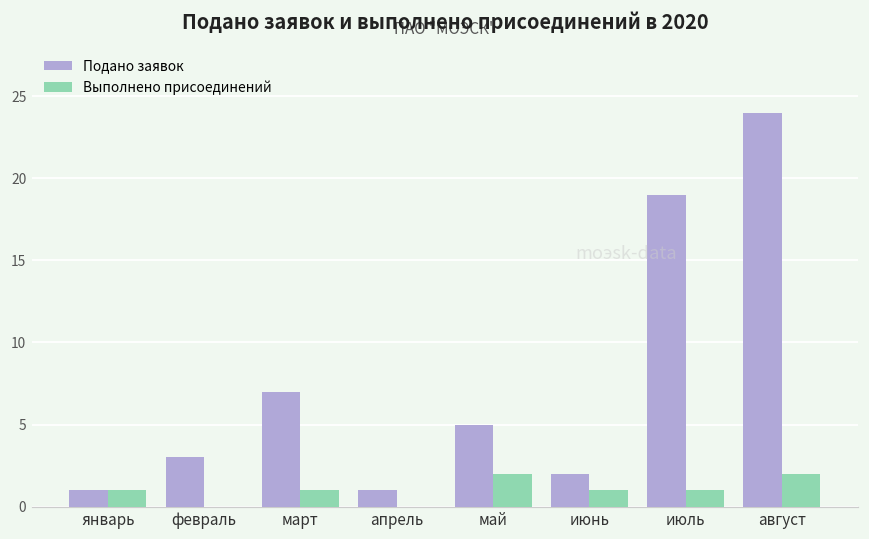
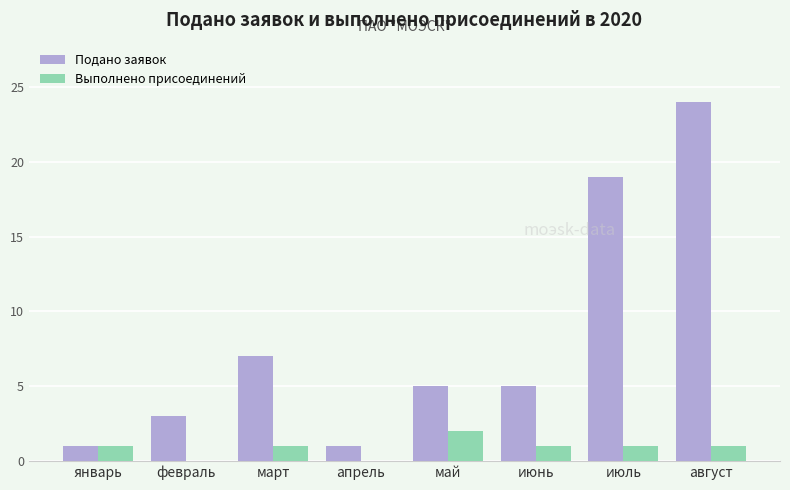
Подано заявок, июнь: 2 -> 5
Выполнено присоединений, август: 2 -> 1
